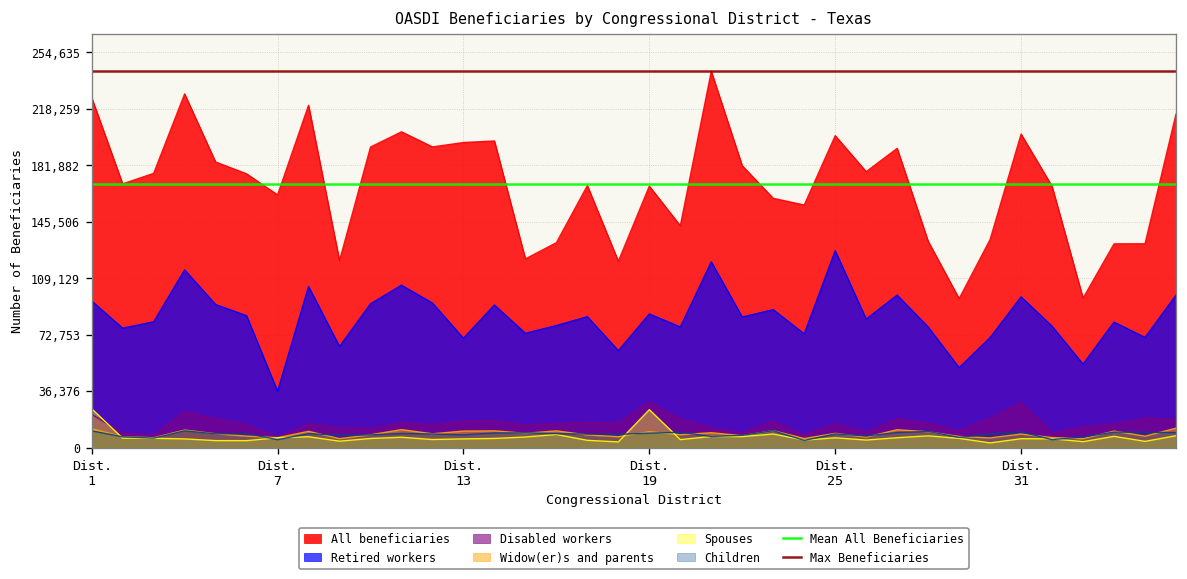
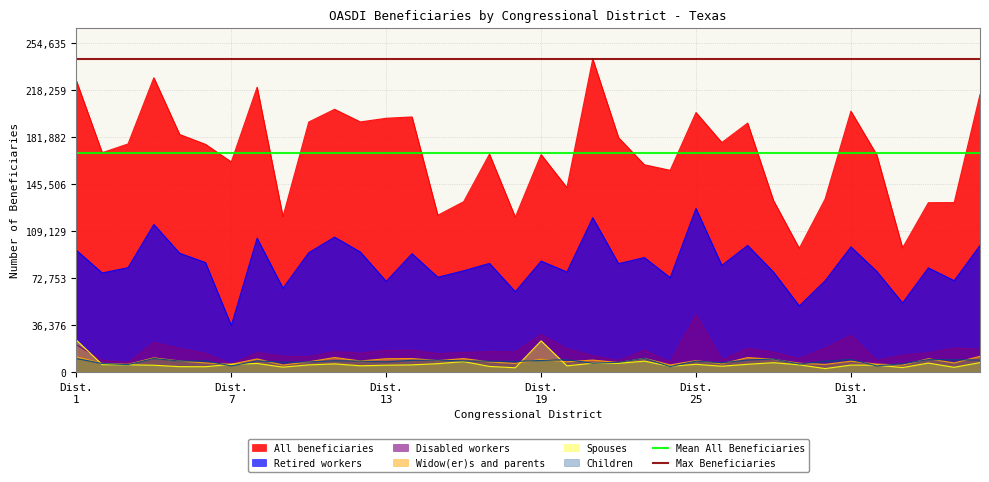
Disabled workers, Dist. 25: 15,000 -> 45,000
